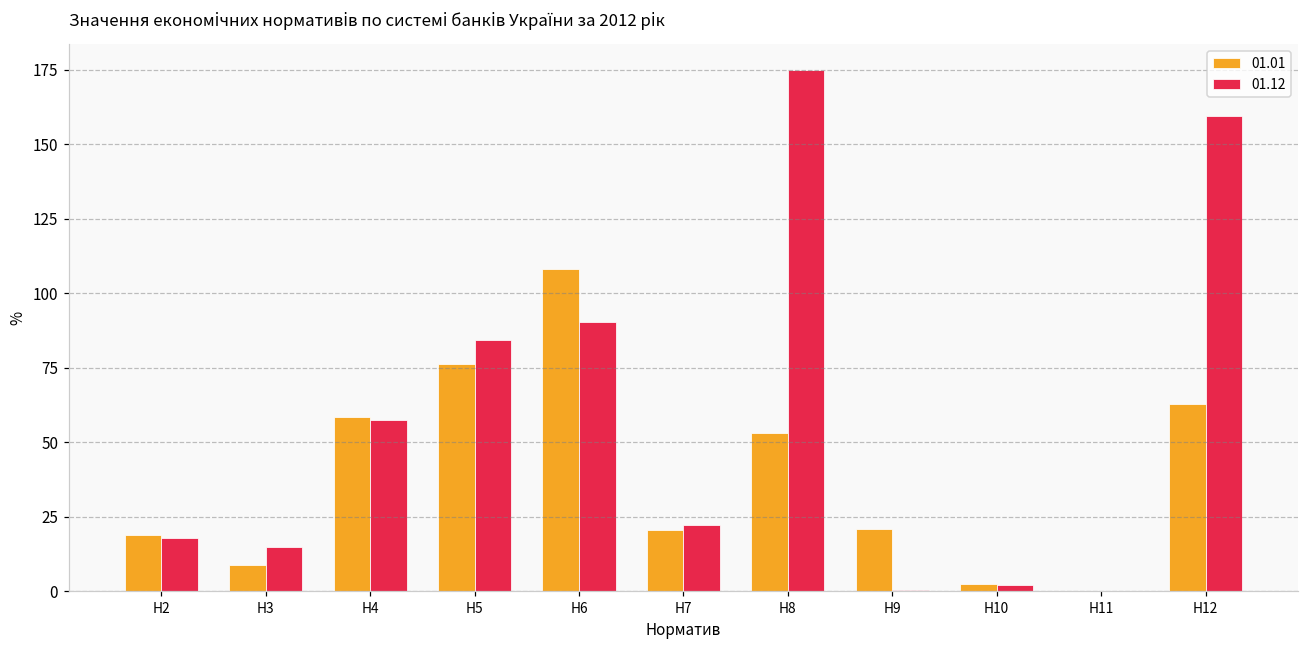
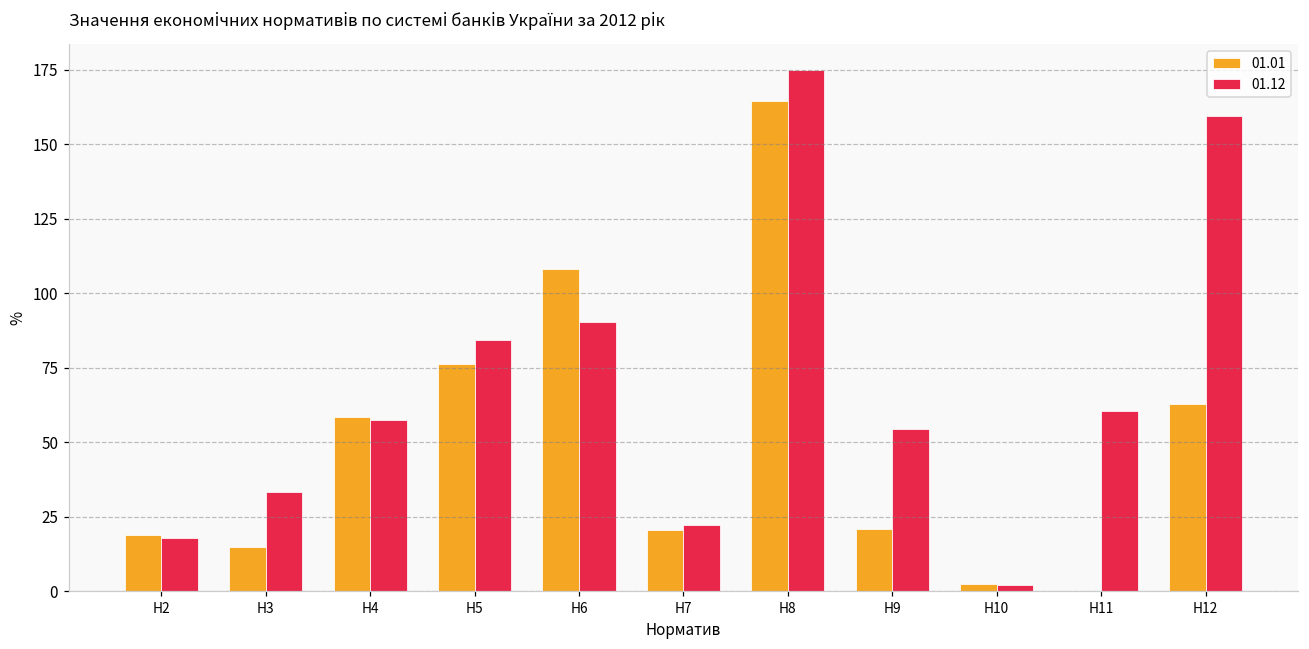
01.01, Н3: 9 -> 15
01.12, Н3: 15 -> 33
01.01, Н8: 53 -> 164
01.12, Н9: 0 -> 55
01.12, Н11: 0 -> 60
